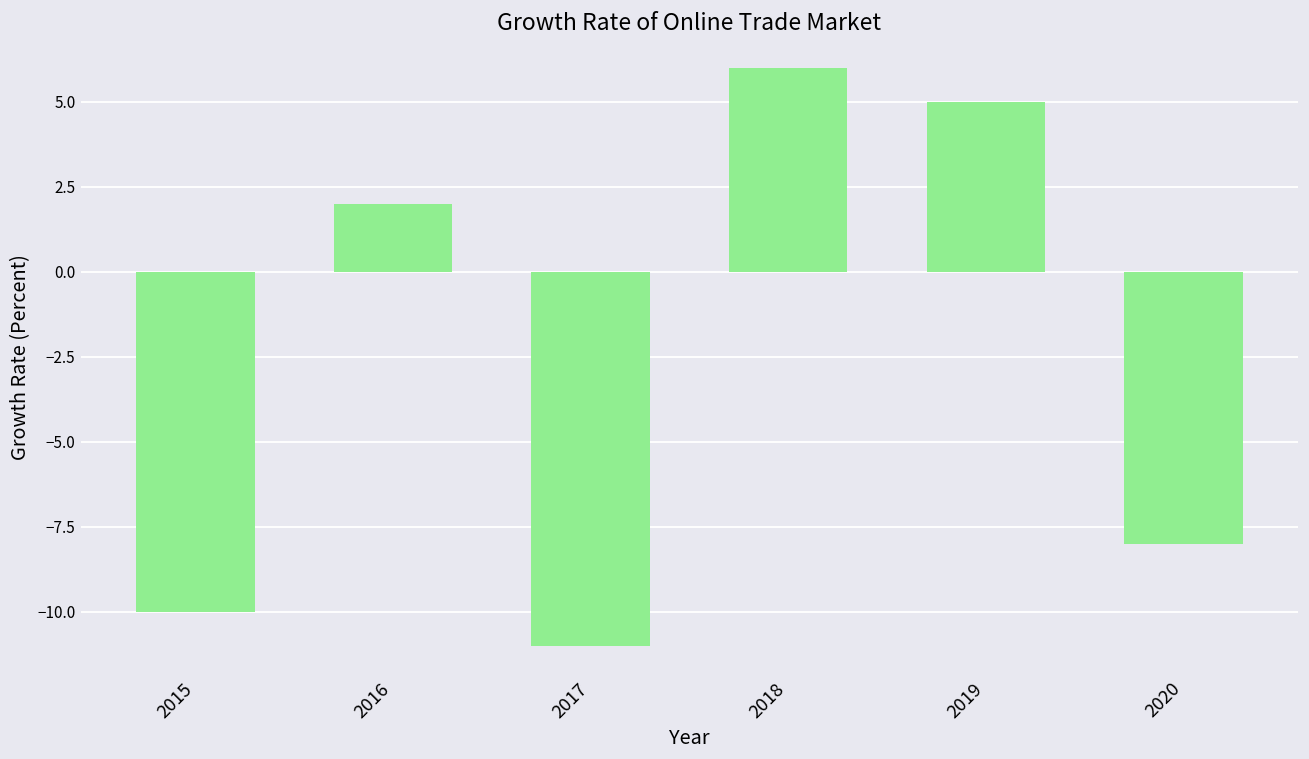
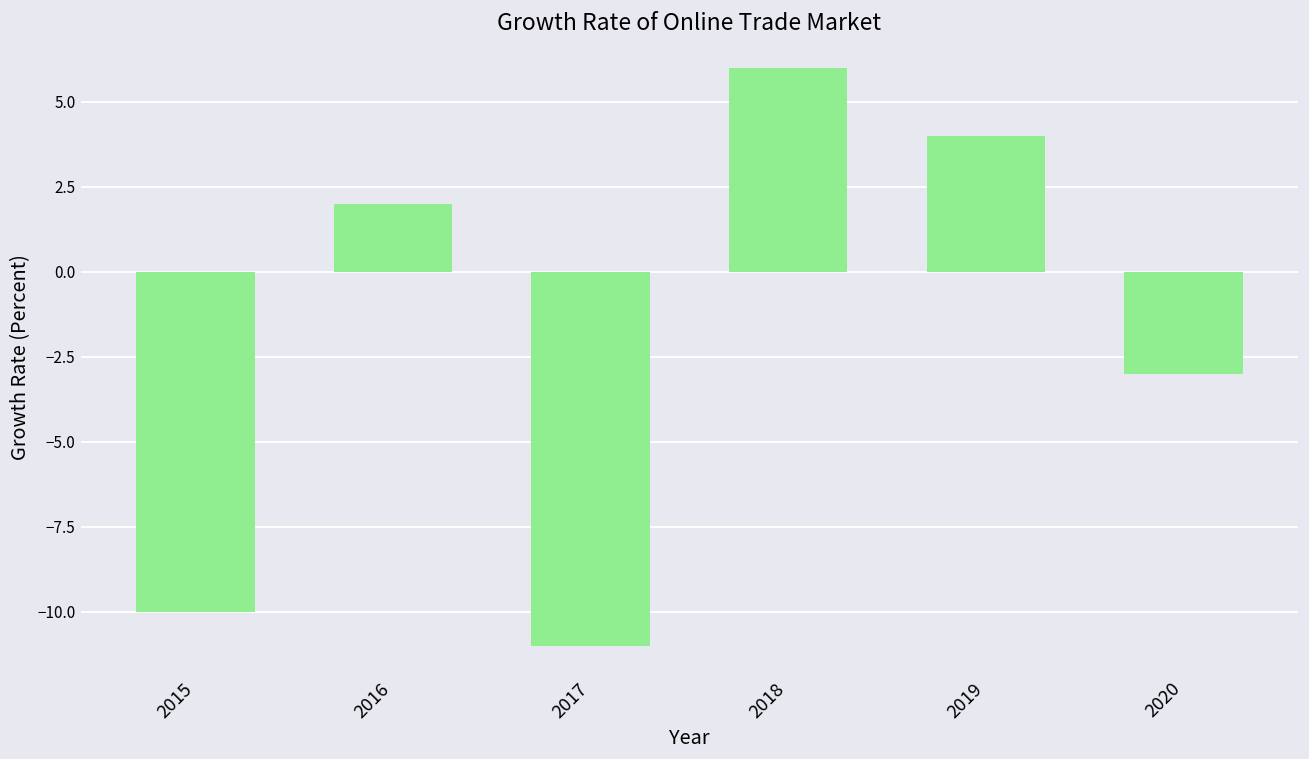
2019: 5 -> 4
2020: -8 -> -3
